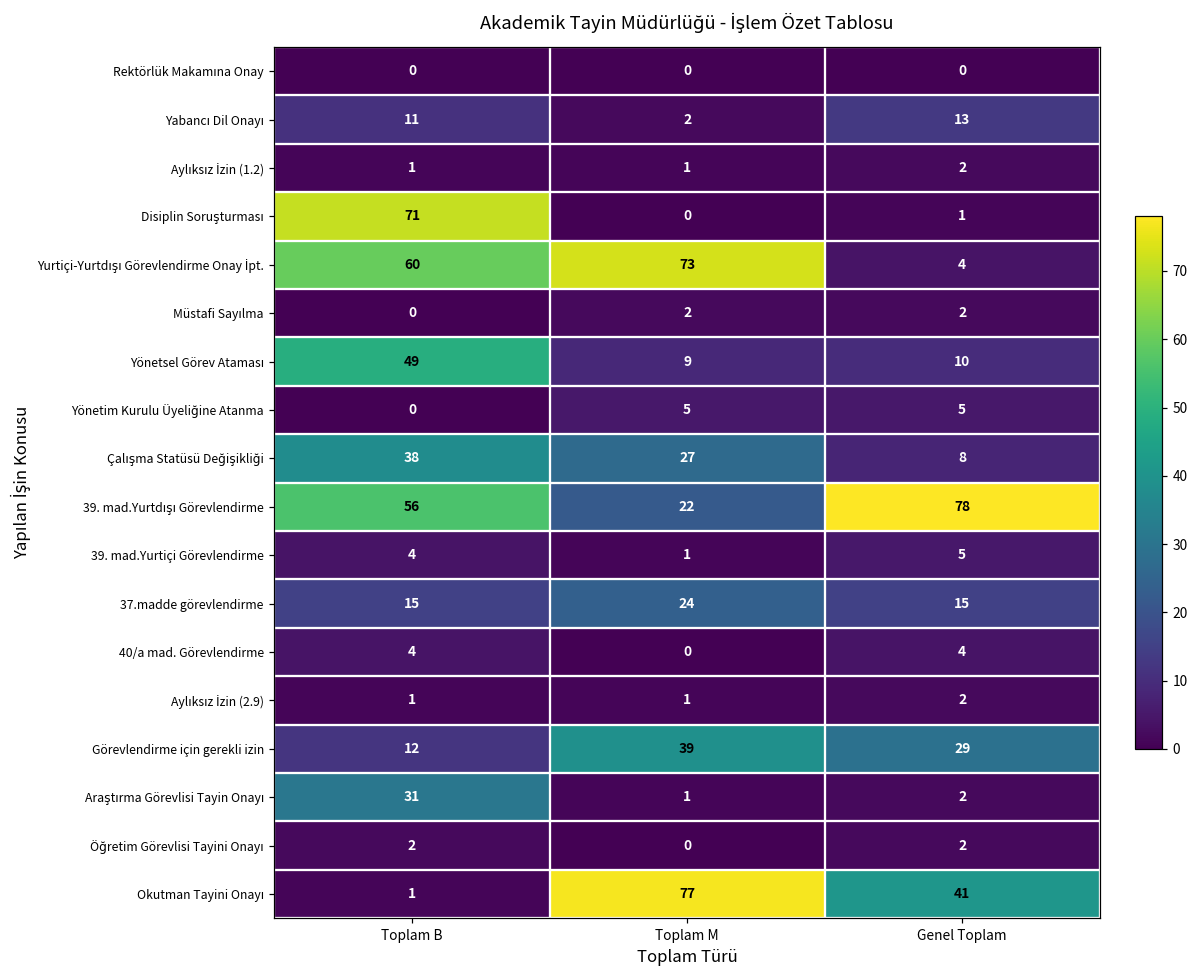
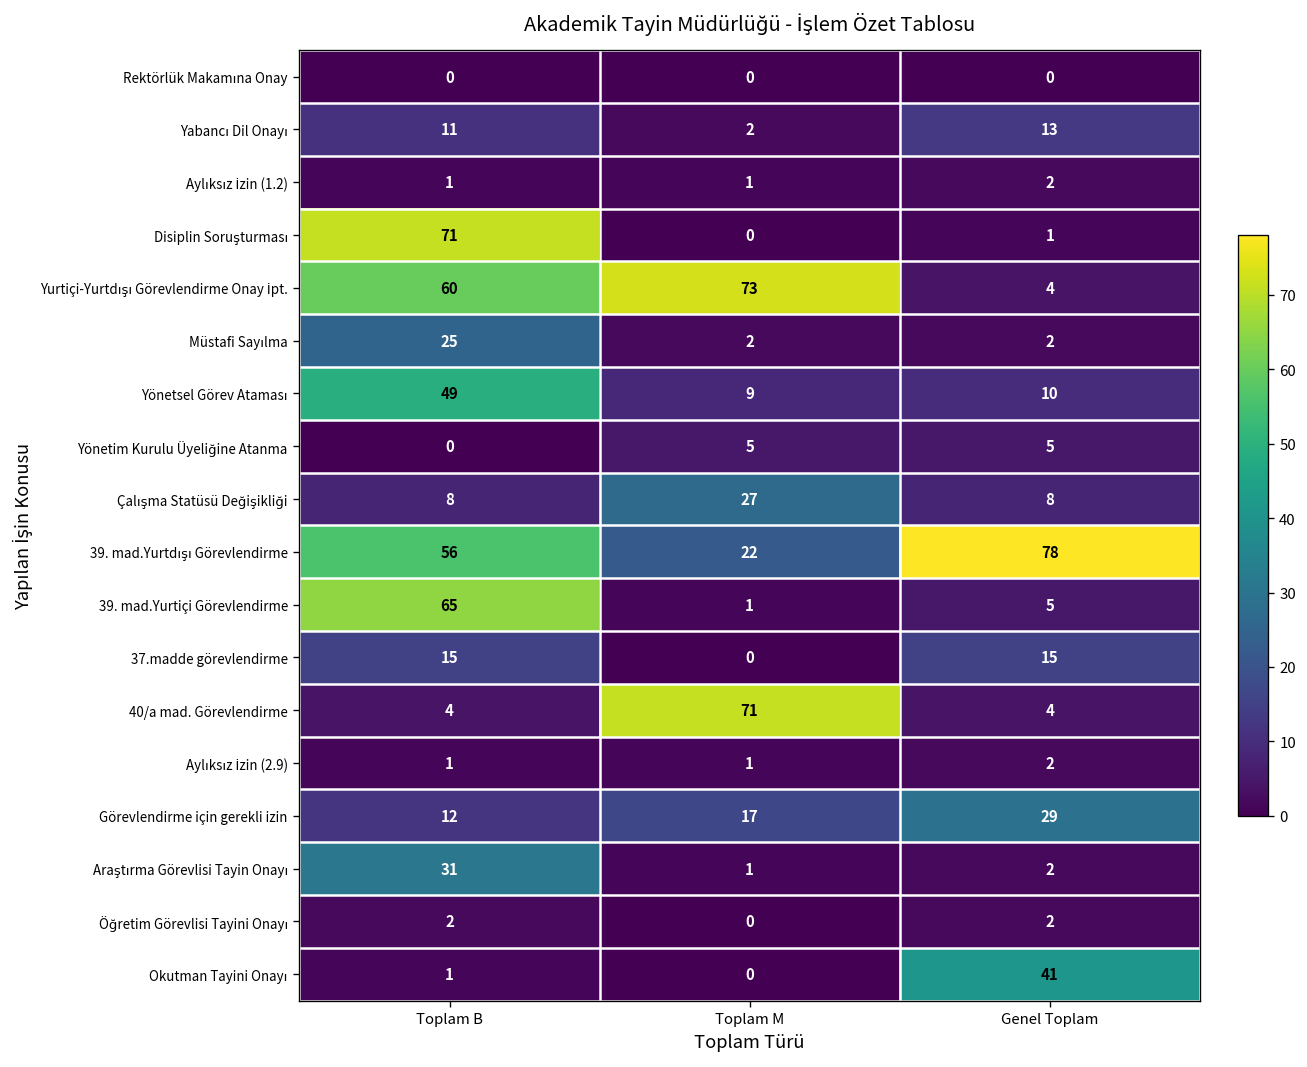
Müstafi Sayılma, Toplam B: 0 -> 25
Çalışma Statüsü Değişikliği, Toplam B: 38 -> 8
39. mad.Yurtiçi Görevlendirme, Toplam B: 4 -> 65
37.madde görevlendirme, Toplam M: 24 -> 0
40/a mad. Görevlendirme, Toplam M: 0 -> 71
Görevlendirme için gerekli izin, Toplam M: 39 -> 17
Okutman Tayini Onayı, Toplam M: 77 -> 0
